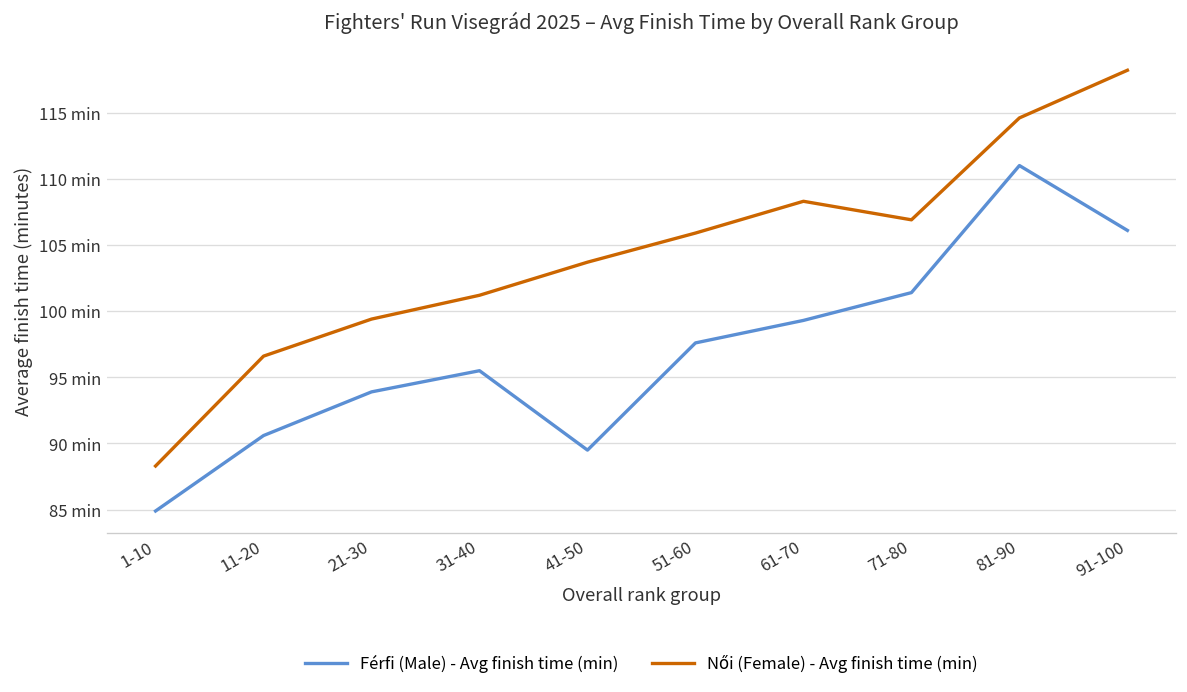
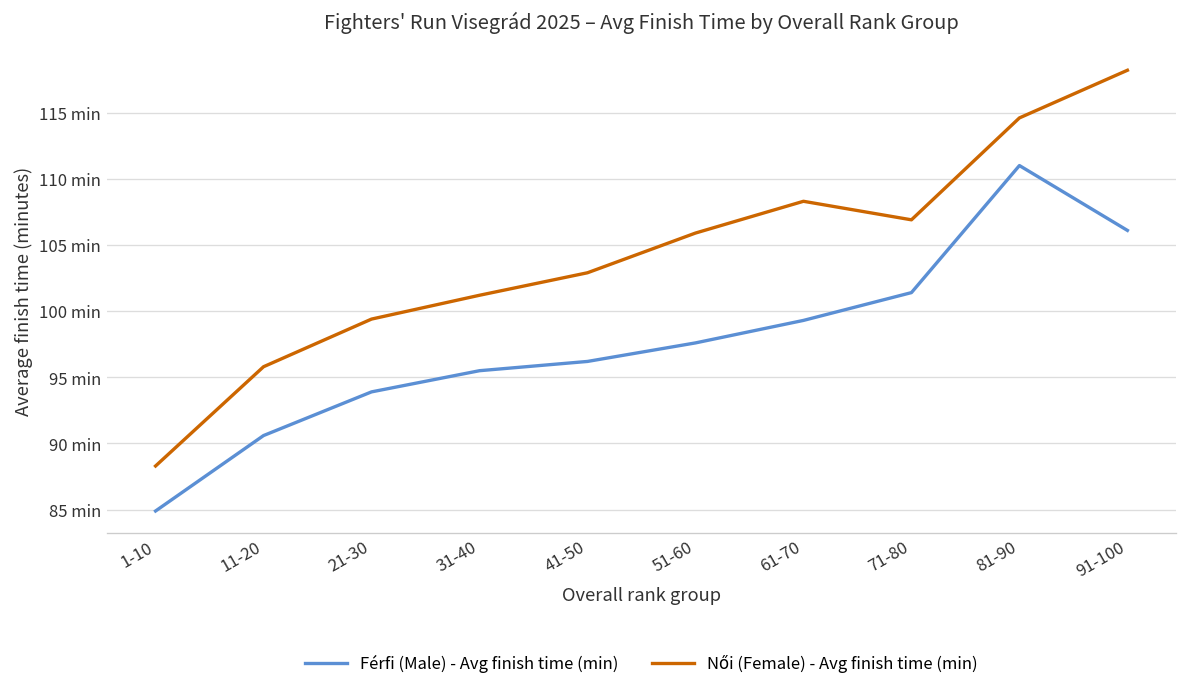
Női (Female) - Avg finish time (min), 11-20: 96.6 min -> 95.8 min
Férfi (Male) - Avg finish time (min), 41-50: 89.5 min -> 96.2 min
Női (Female) - Avg finish time (min), 41-50: 103.7 min -> 102.9 min
